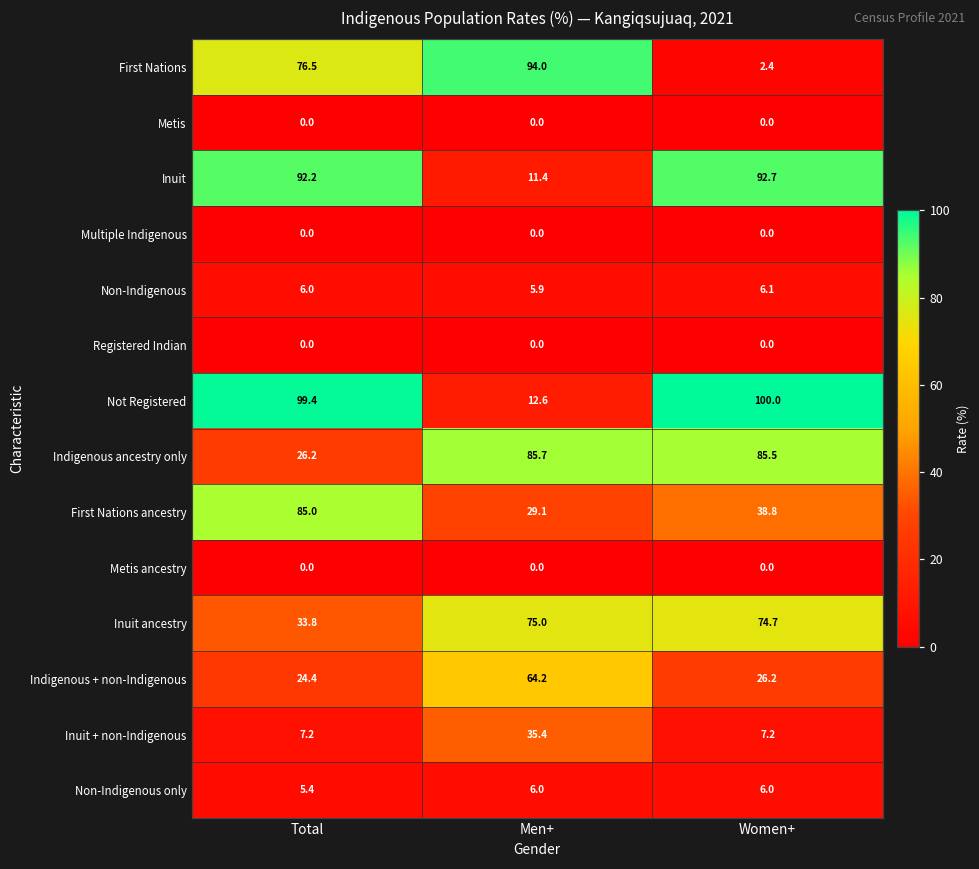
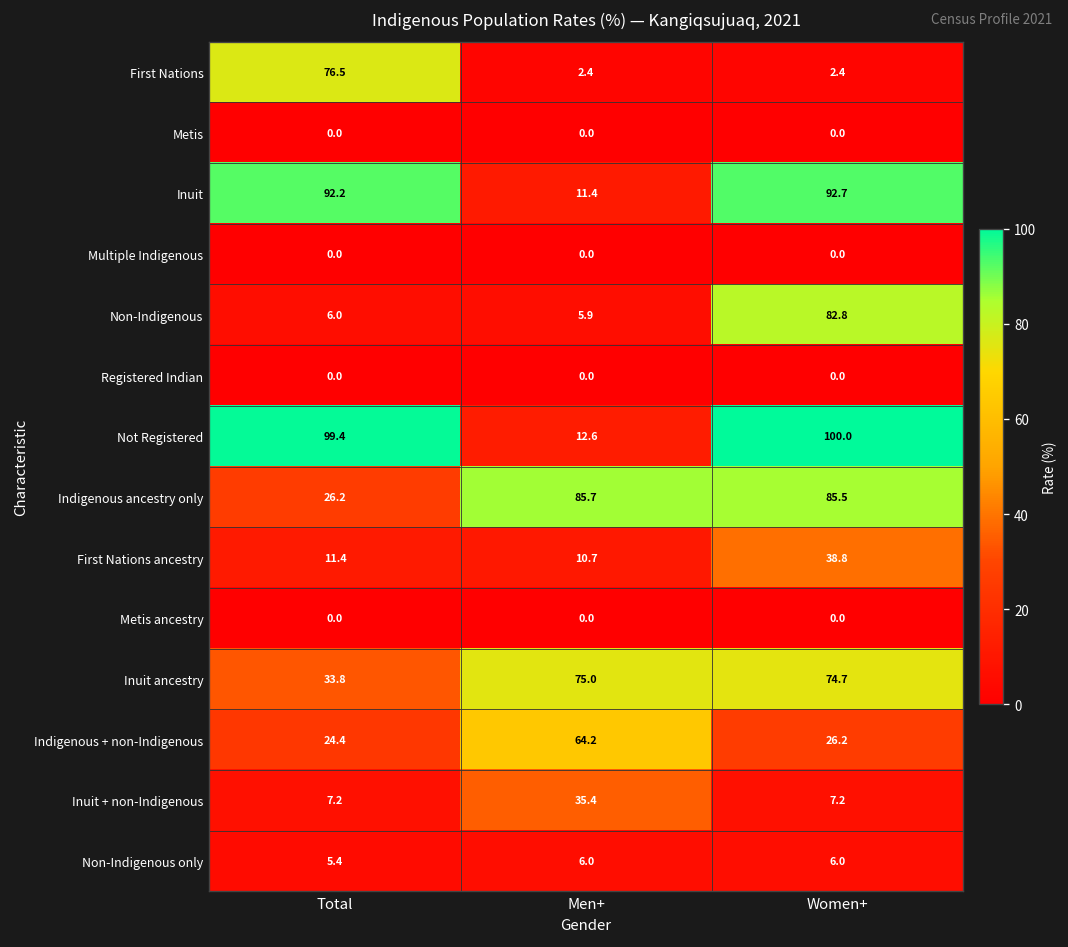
First Nations, Men+: 94.0 -> 2.4
Non-Indigenous, Women+: 6.1 -> 82.8
First Nations ancestry, Total: 85.0 -> 11.4
First Nations ancestry, Men+: 29.1 -> 10.7
